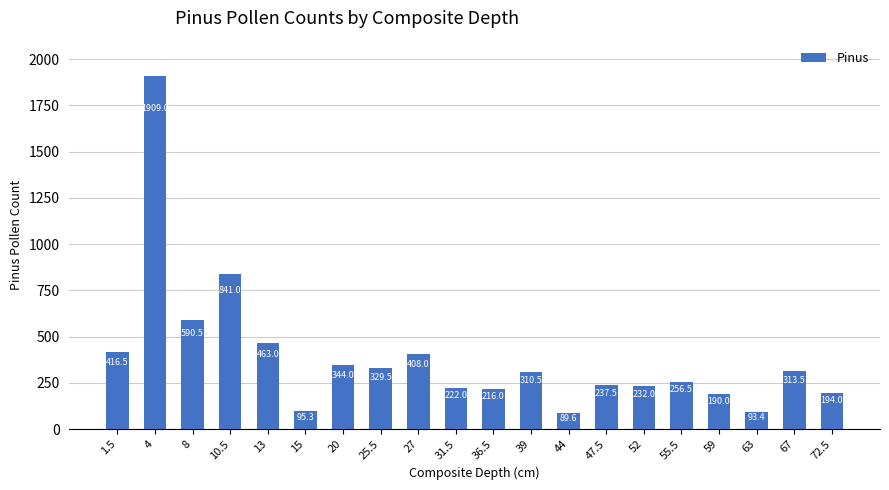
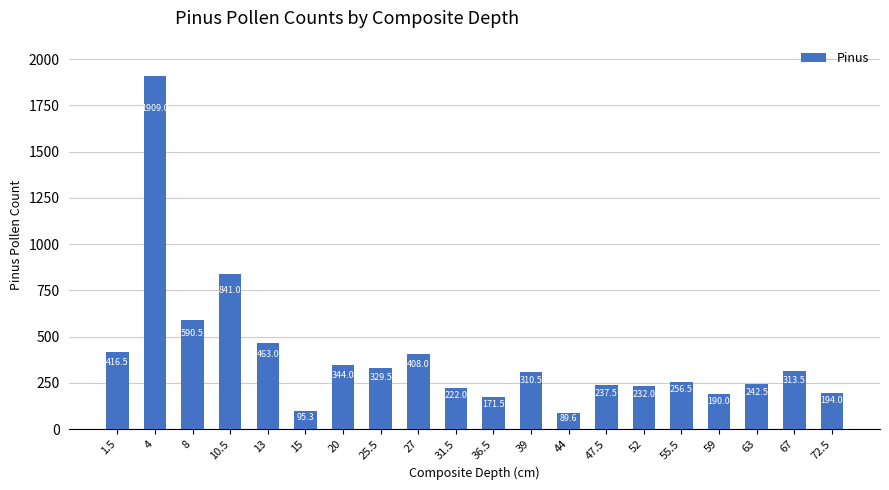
36.5: 216.0 -> 171.5
63: 93.4 -> 242.5
